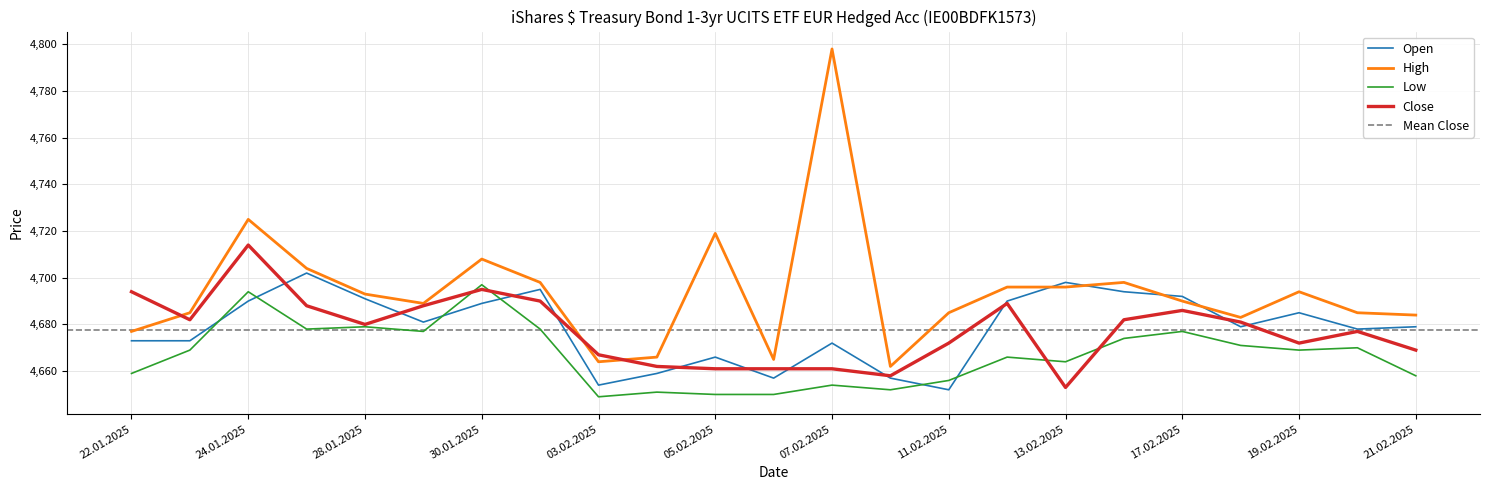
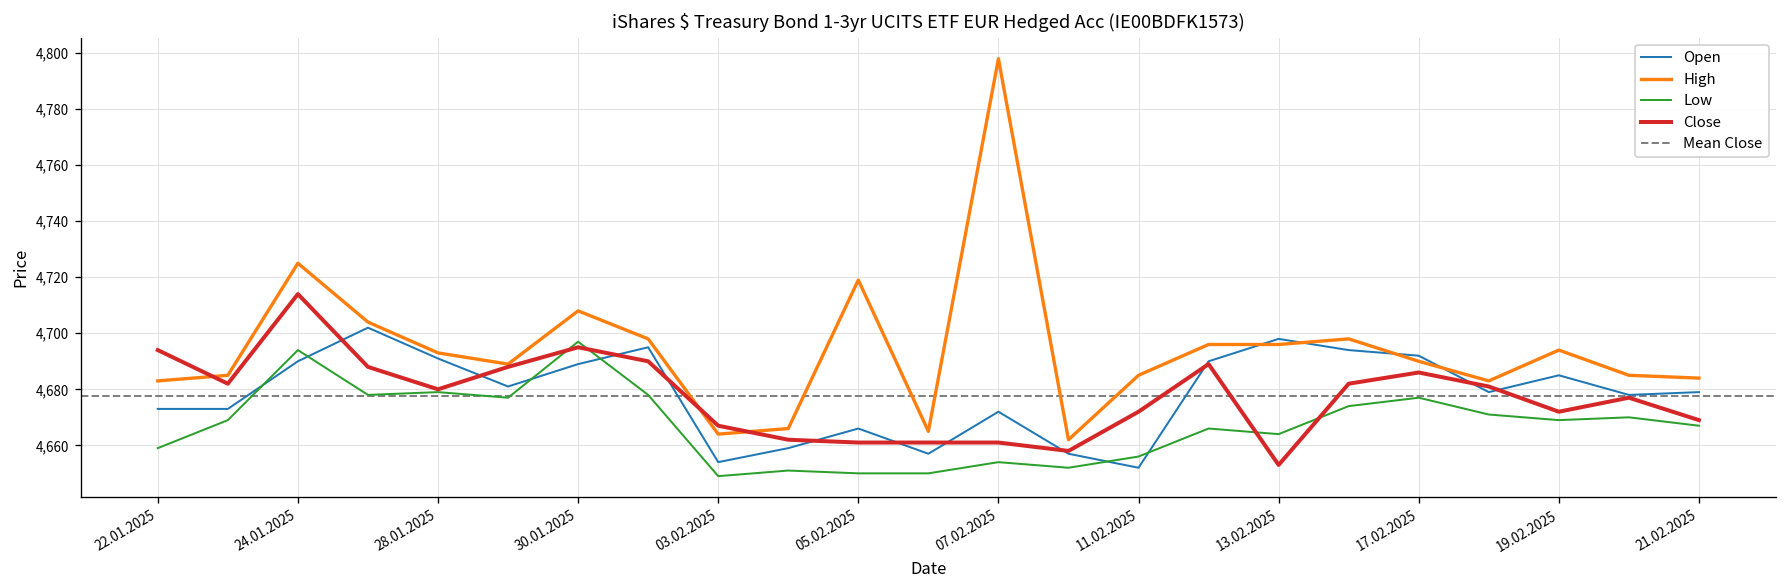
High, 22.01.2025: 4,677 -> 4,683
Low, 21.02.2025: 4,658 -> 4,667
